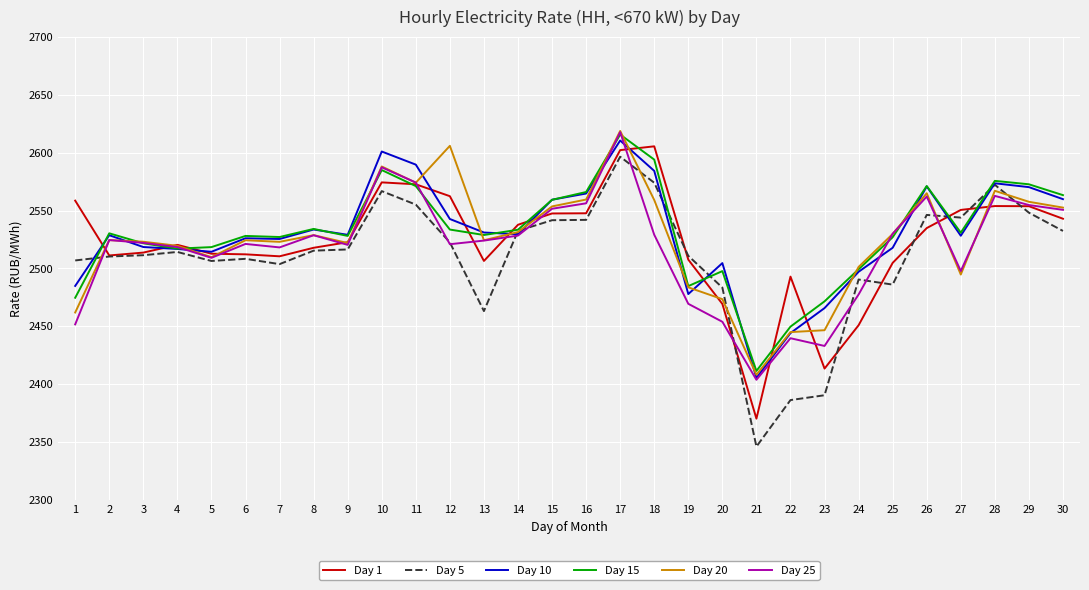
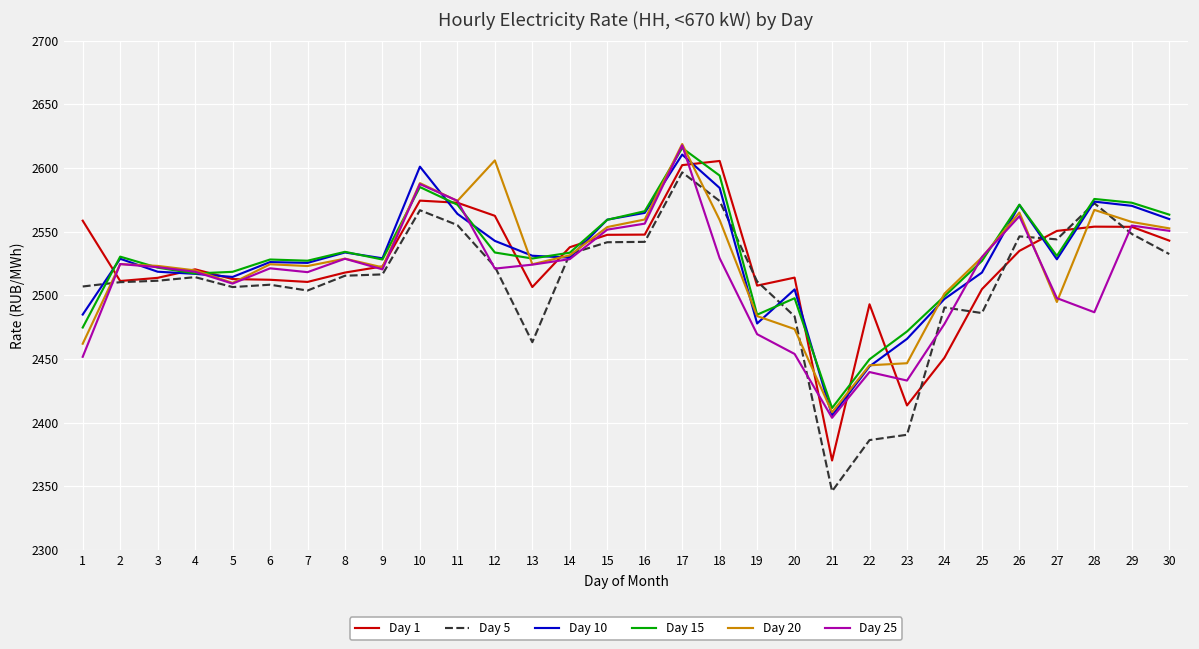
Day 10, 11: 2590 -> 2564
Day 1, 20: 2469 -> 2514
Day 25, 28: 2563 -> 2487
